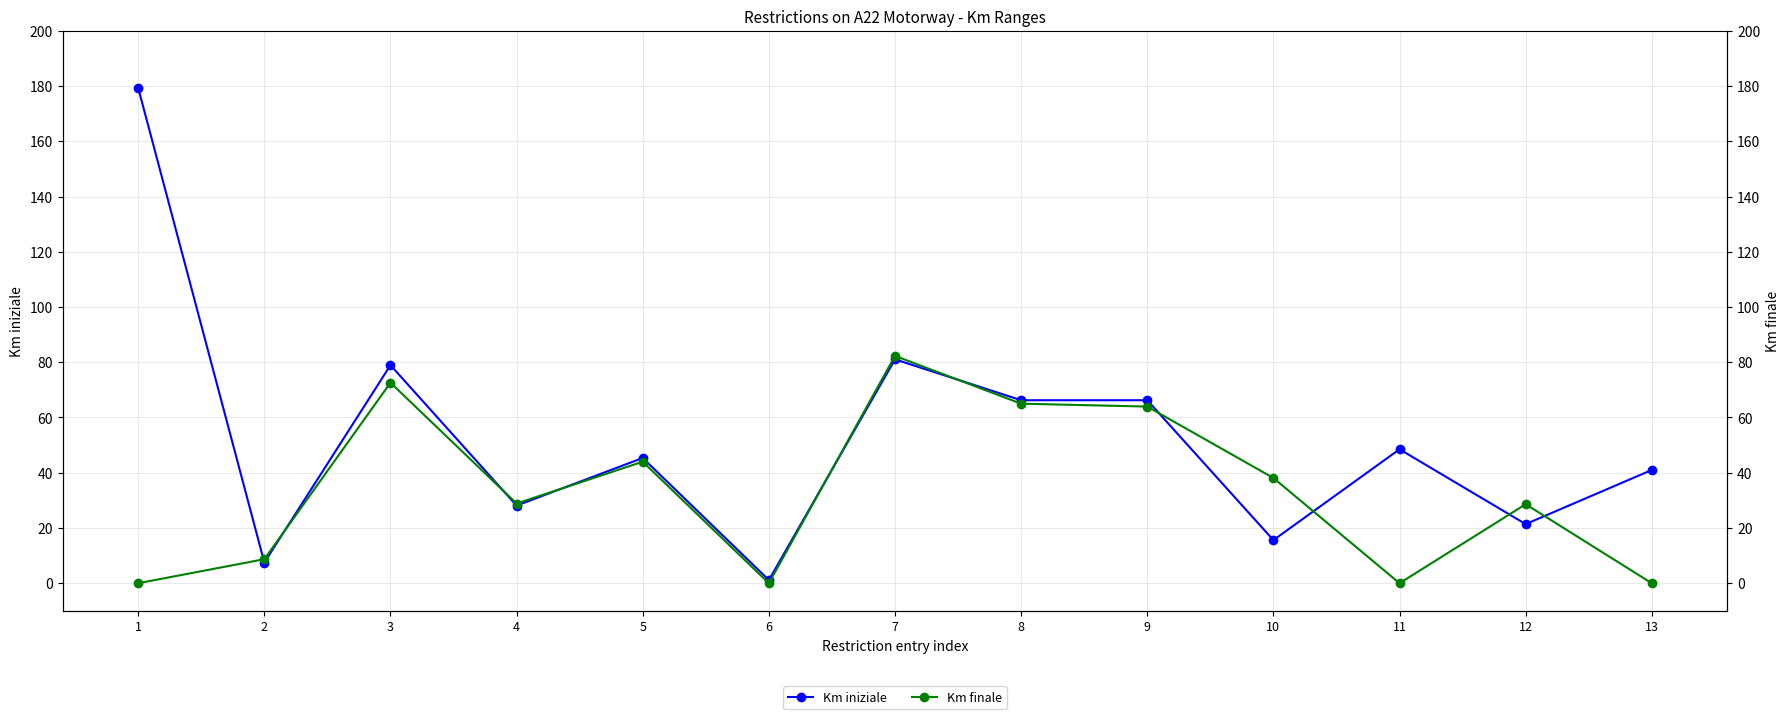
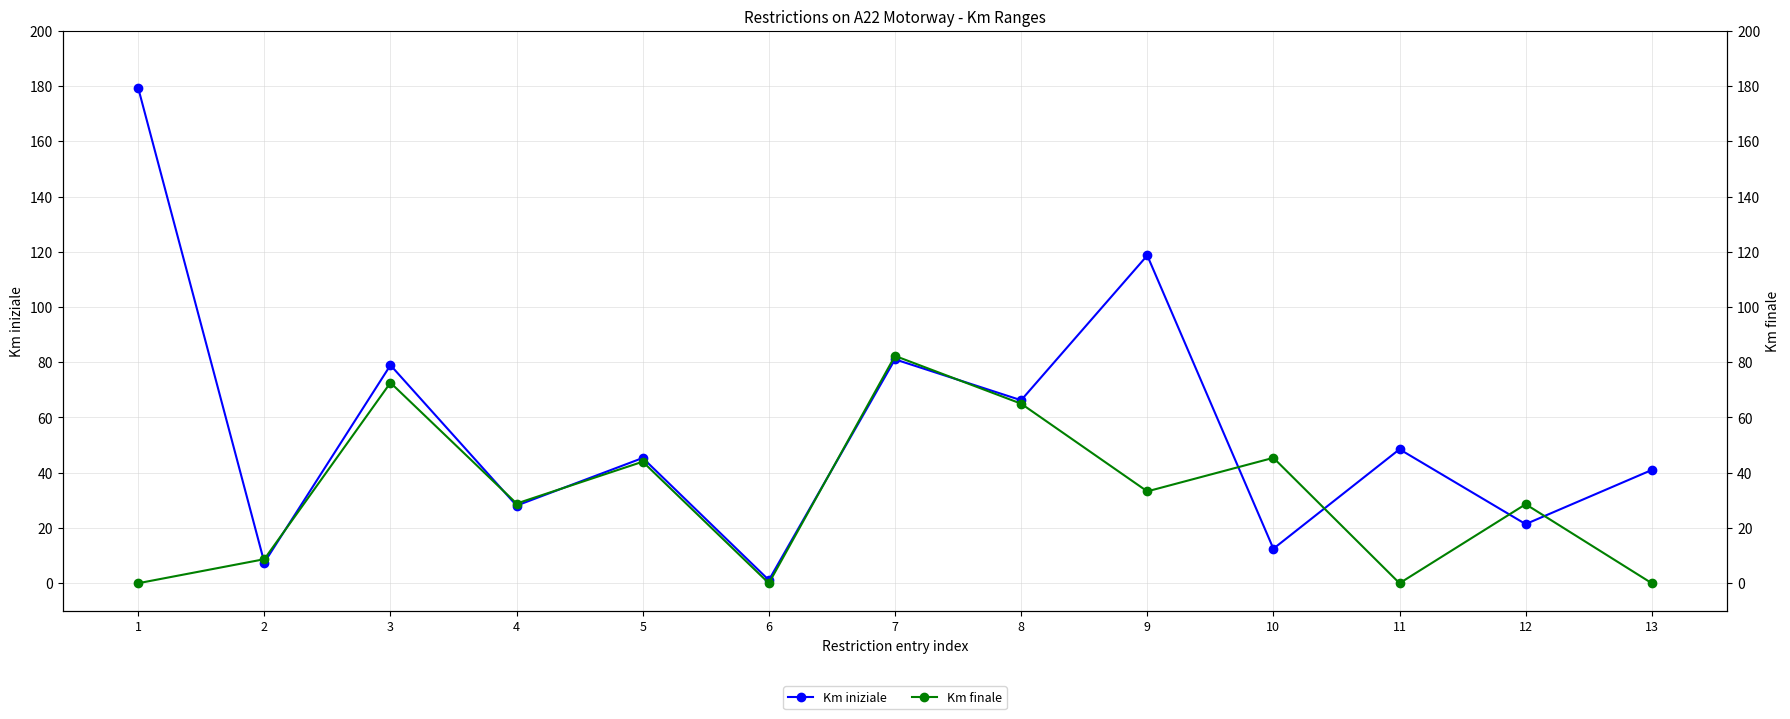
Km iniziale, 9: 66 -> 119
Km finale, 9: 64 -> 33
Km iniziale, 10: 16 -> 13
Km finale, 10: 38 -> 45
